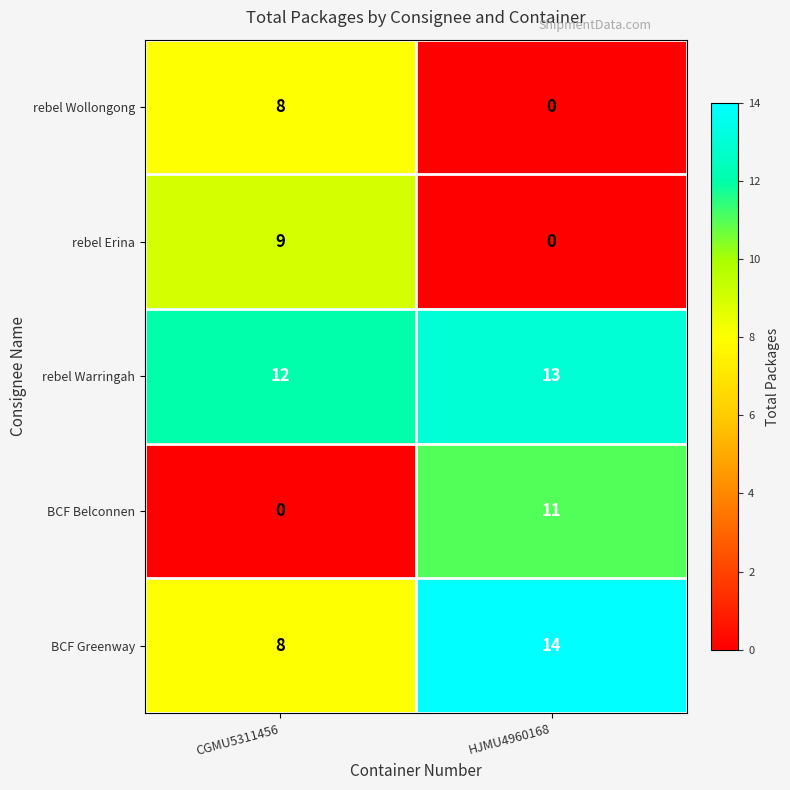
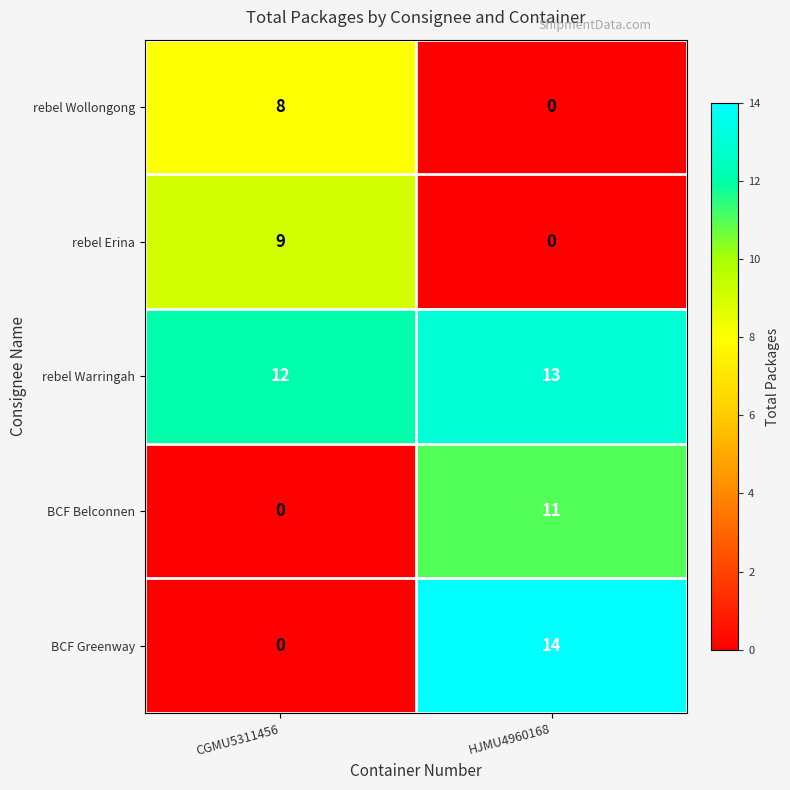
BCF Greenway, CGMU5311456: 8 -> 0
